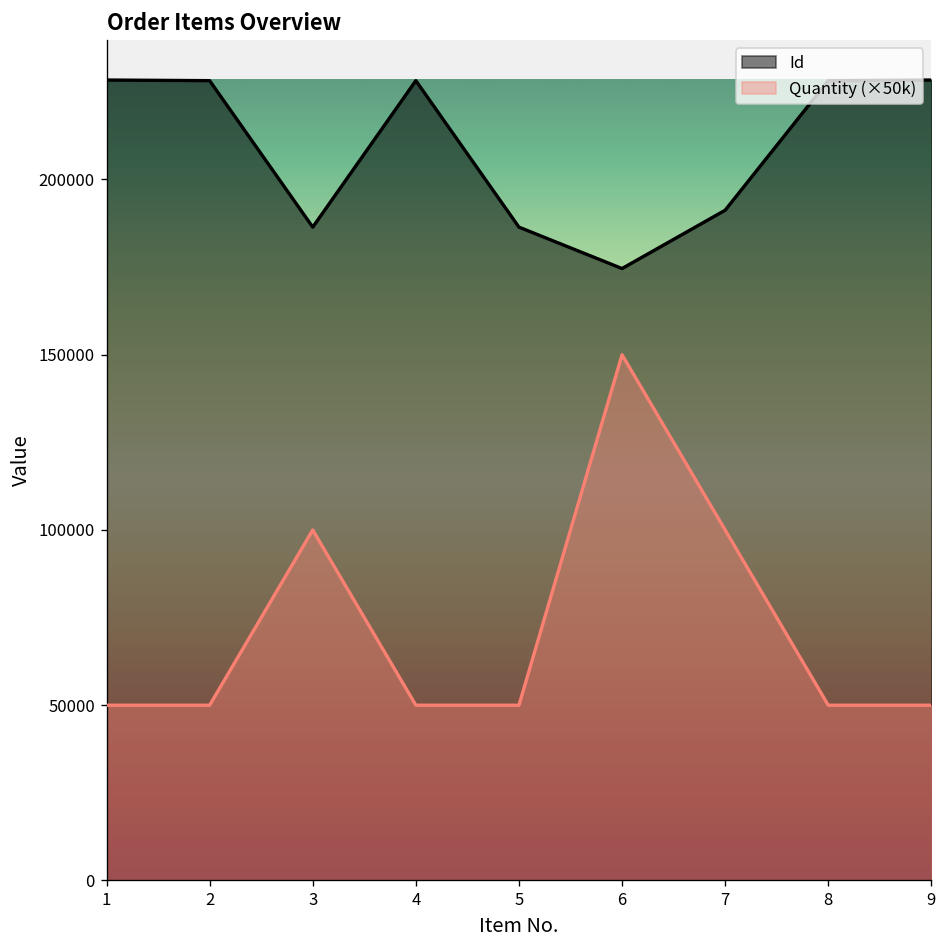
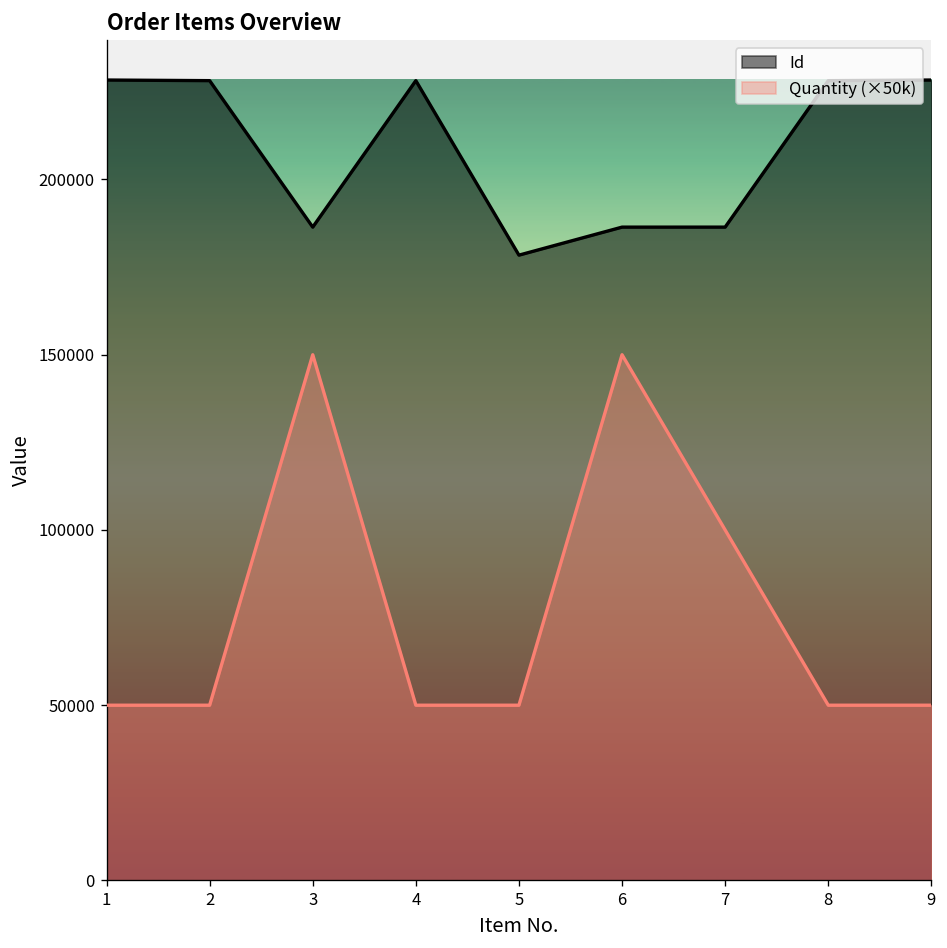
Quantity (×50k), 3: 100000 -> 150000
Id, 5: 186000 -> 178000
Id, 6: 175000 -> 186000
Id, 7: 191000 -> 186000
